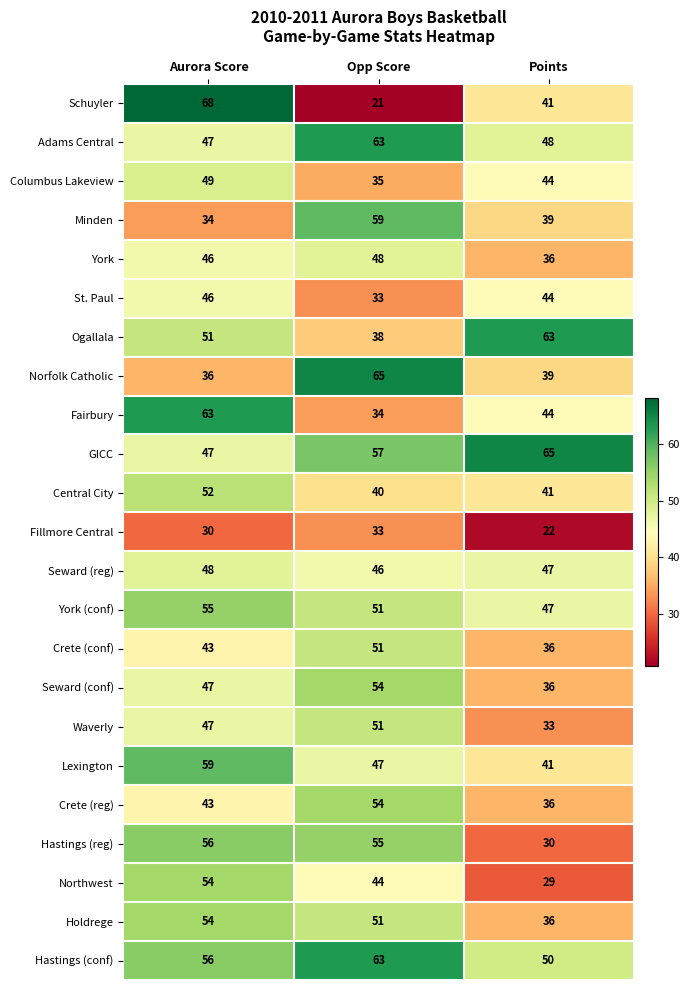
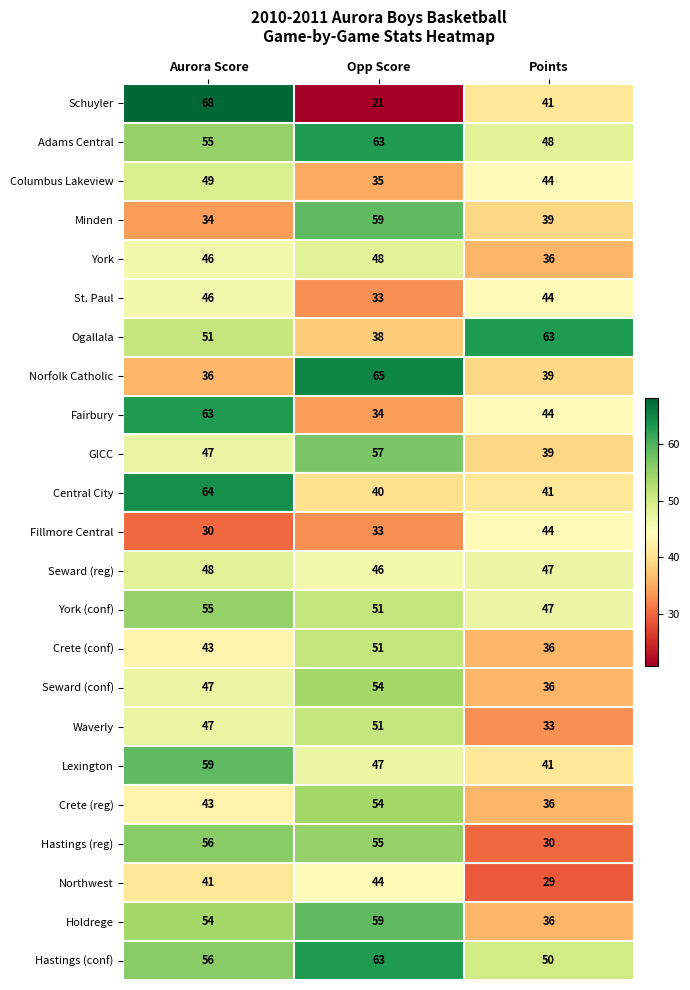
Adams Central, Aurora Score: 47 -> 55
GICC, Points: 65 -> 39
Central City, Aurora Score: 52 -> 64
Fillmore Central, Points: 22 -> 44
Northwest, Aurora Score: 54 -> 41
Holdrege, Opp Score: 51 -> 59
